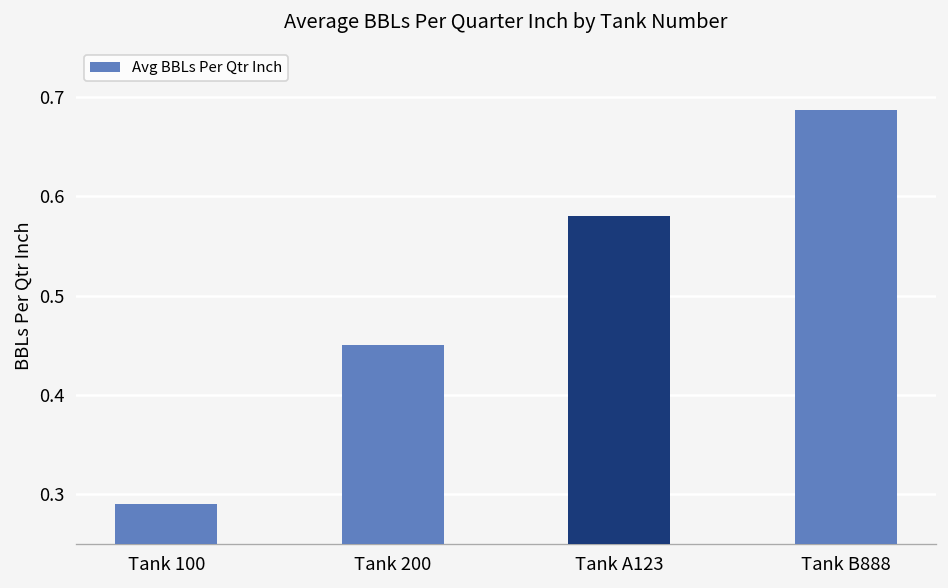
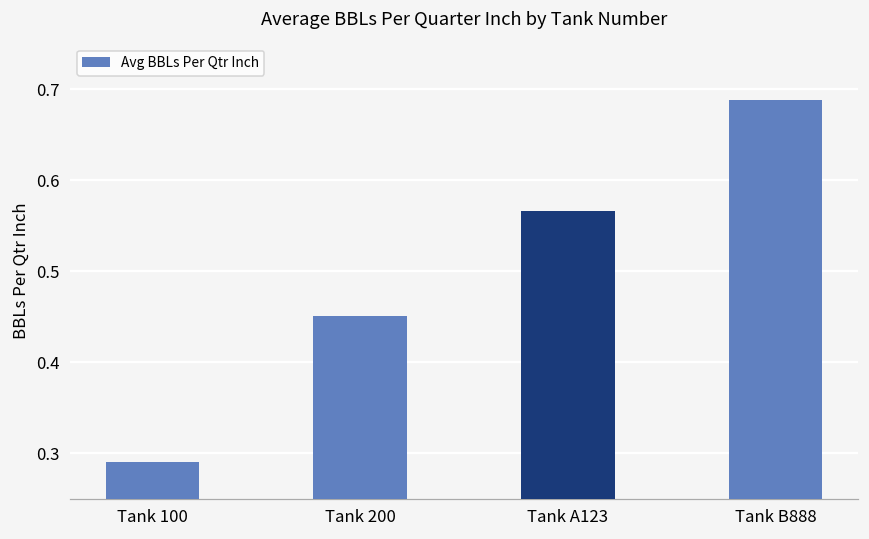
Tank A123: 0.58 -> 0.57
